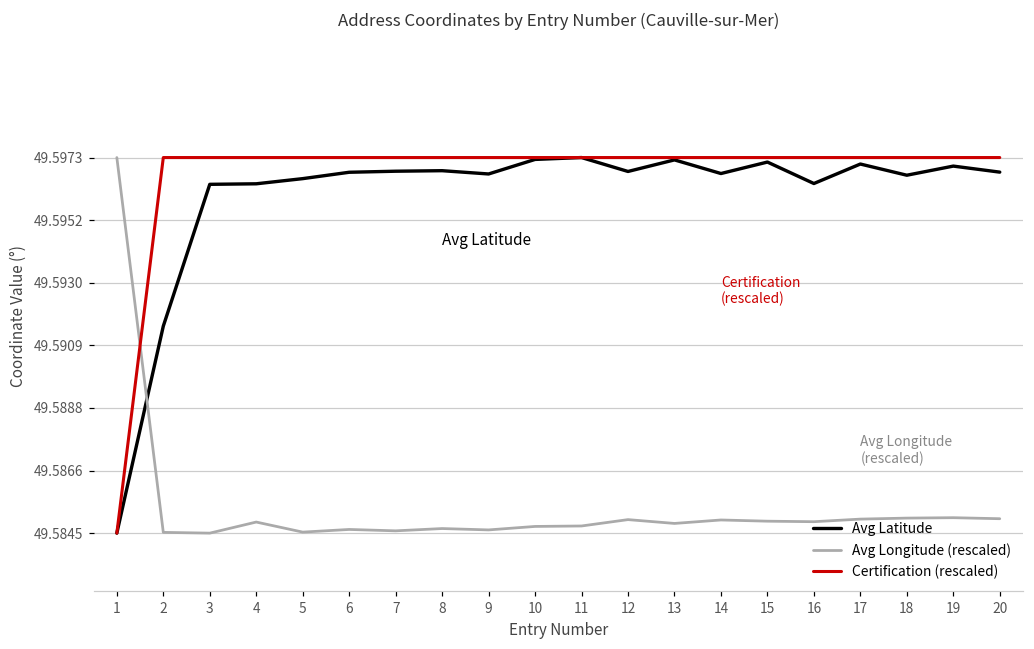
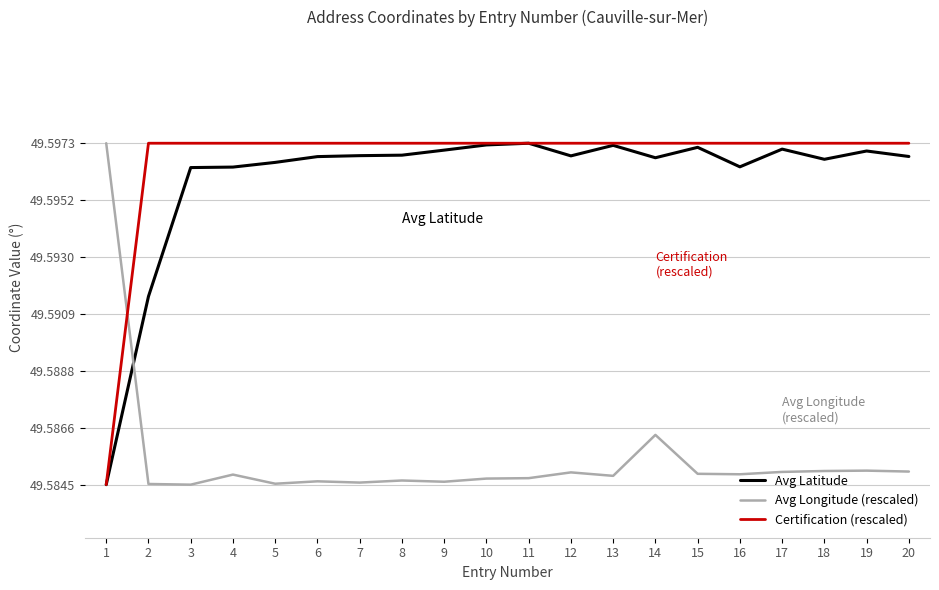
Avg Latitude, 9: 49.5968 -> 49.5971
Avg Longitude (rescaled), 14: 49.5849 -> 49.5863
